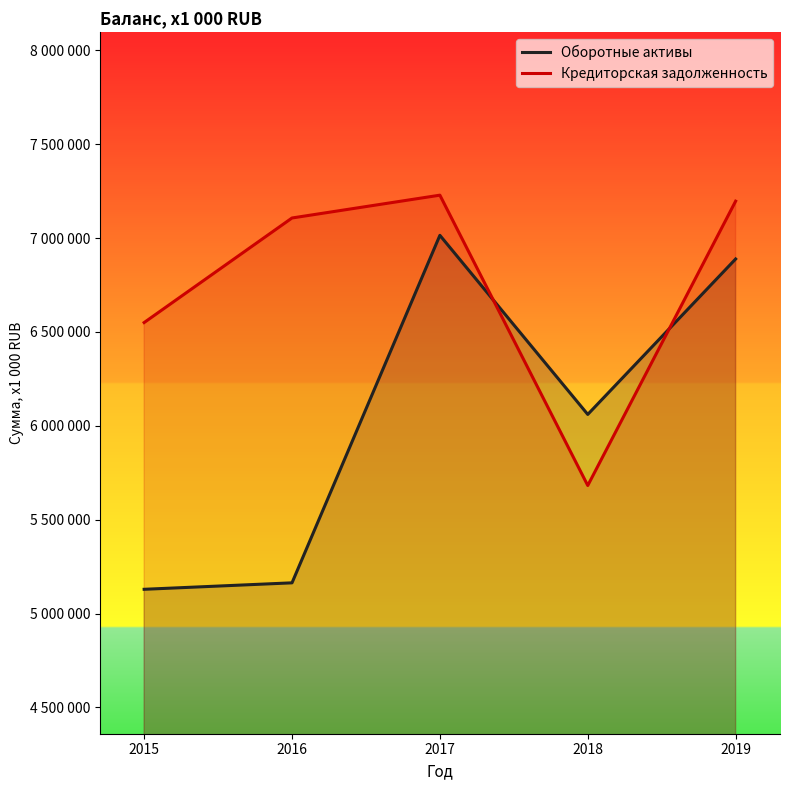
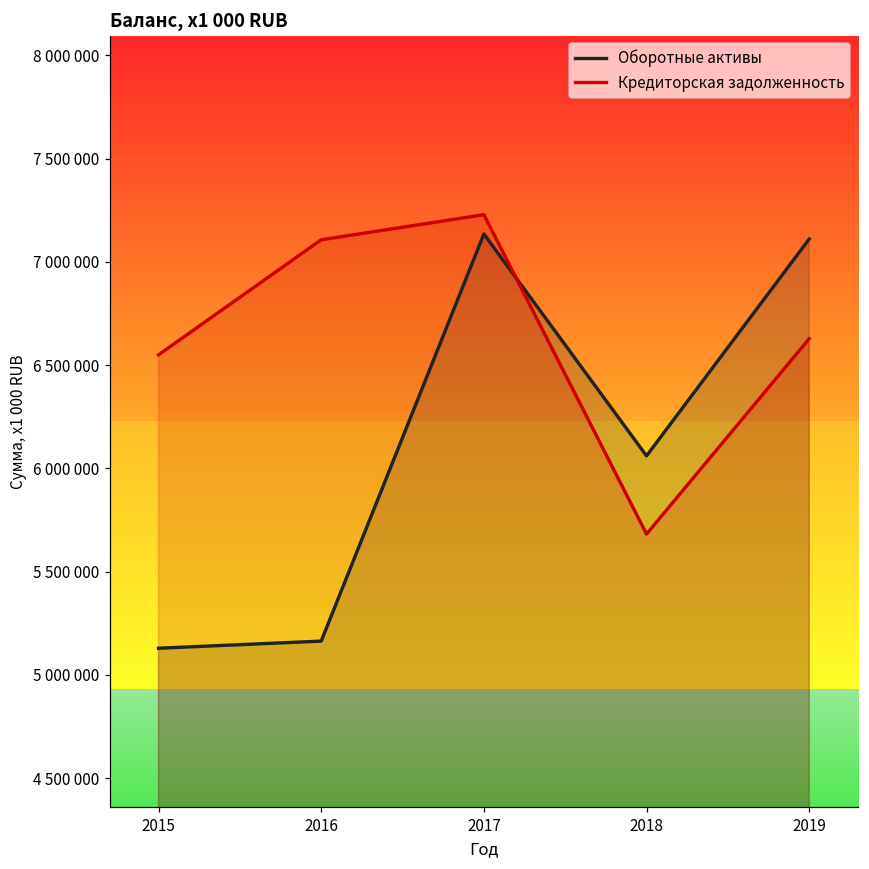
Оборотные активы, 2017: 7010000 -> 7140000
Оборотные активы, 2019: 6890000 -> 7110000
Кредиторская задолженность, 2019: 7200000 -> 6630000
